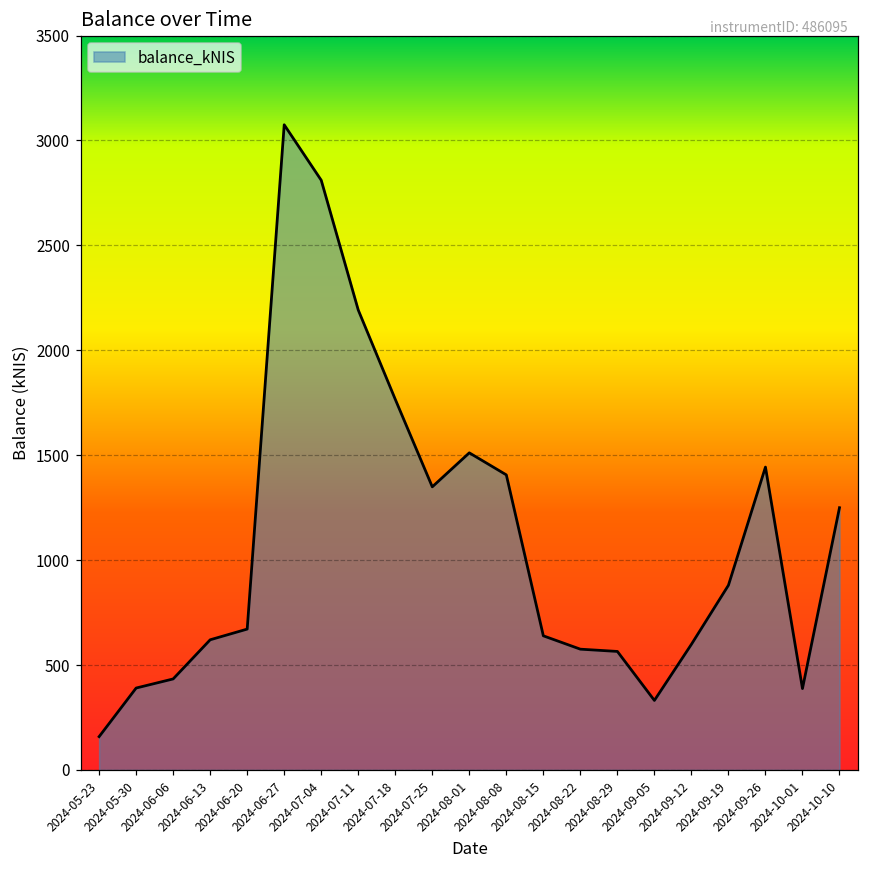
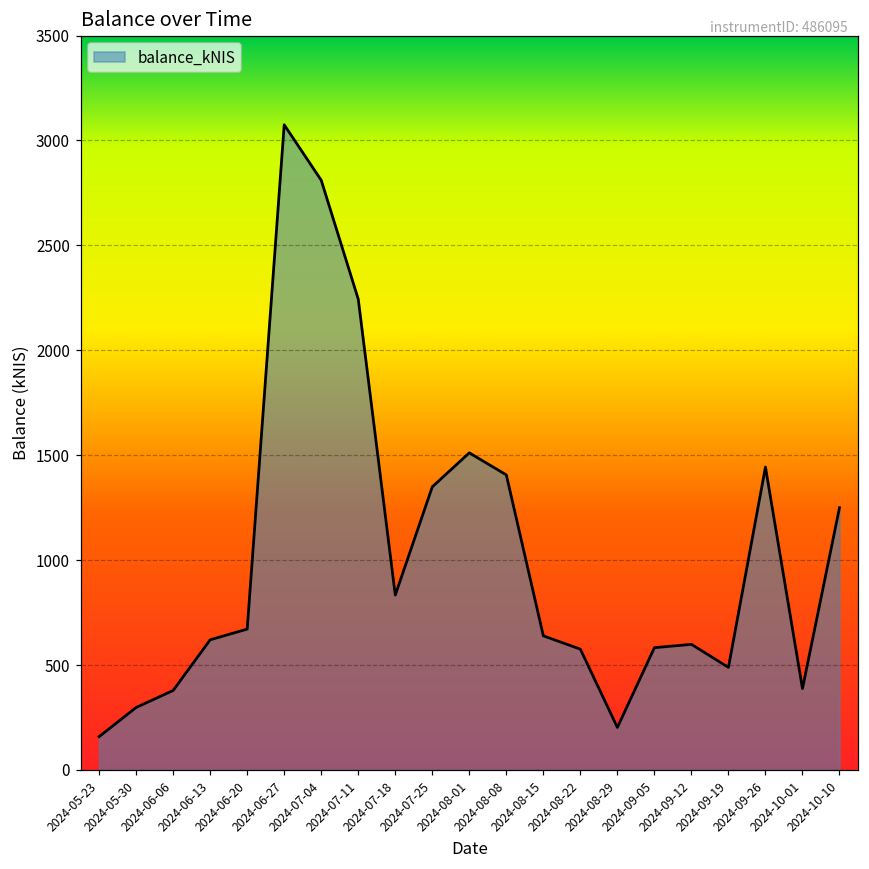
2024-05-30: 390 -> 300
2024-06-06: 430 -> 380
2024-07-11: 2190 -> 2240
2024-07-18: 1770 -> 830
2024-08-29: 570 -> 200
2024-09-05: 330 -> 580
2024-09-19: 880 -> 490
